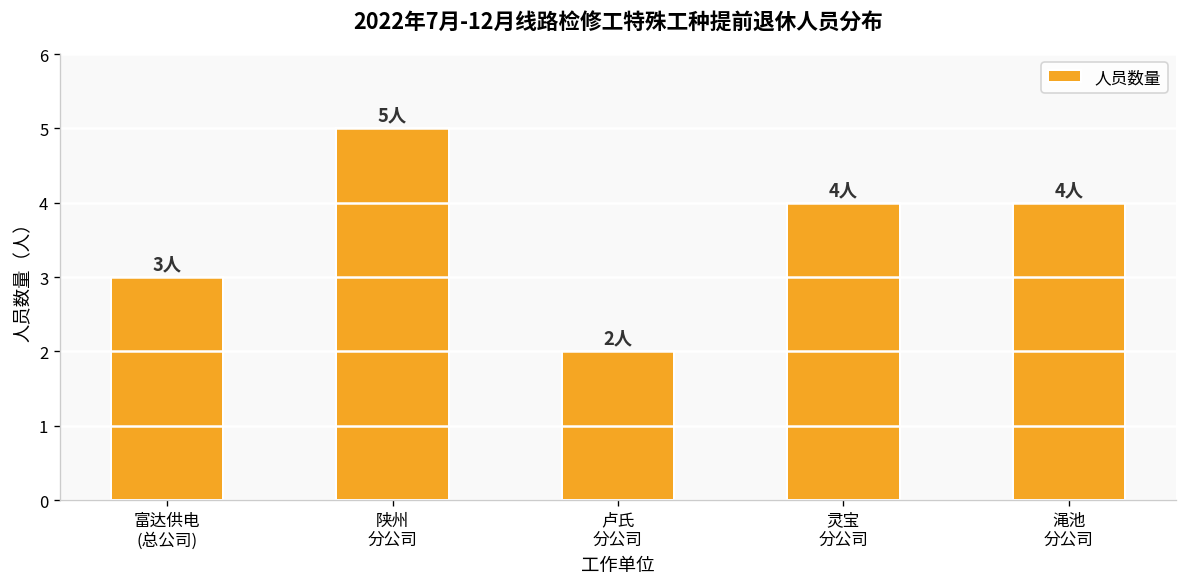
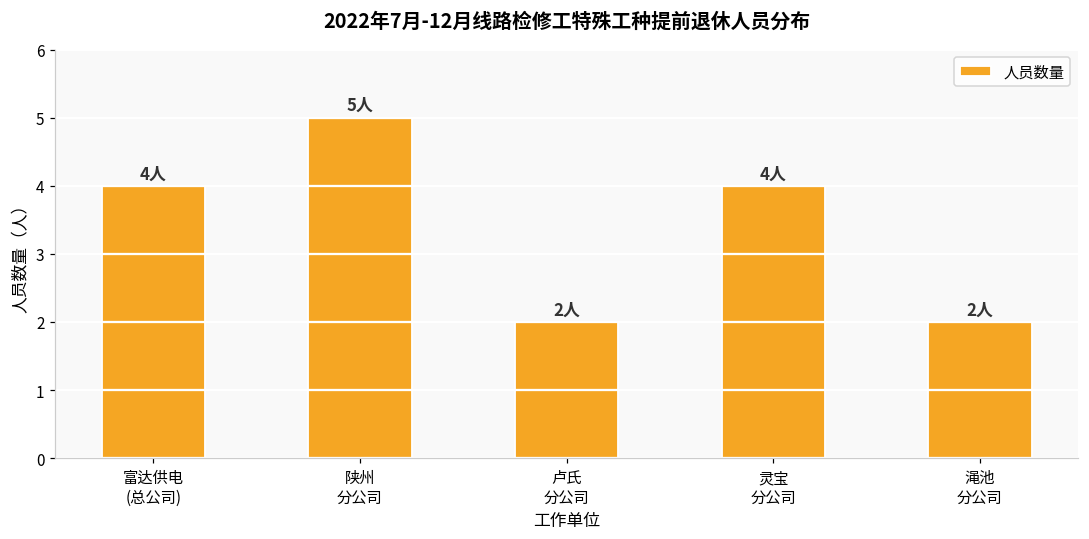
富达供电 (总公司): 3人 -> 4人
渑池 分公司: 4人 -> 2人
